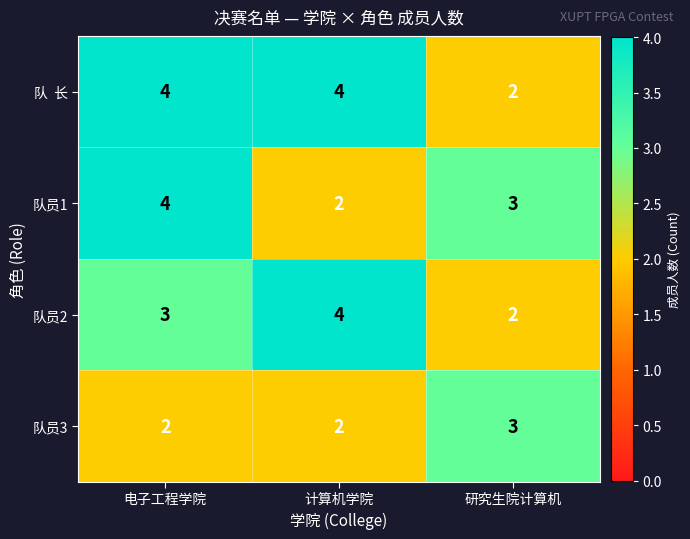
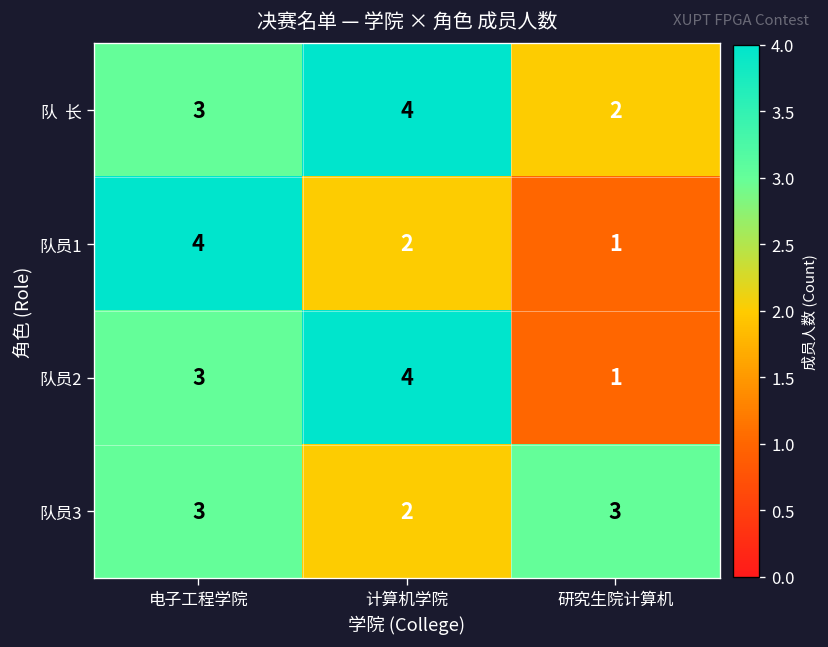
队 长, 电子工程学院: 4 -> 3
队员1, 研究生院计算机: 3 -> 1
队员2, 研究生院计算机: 2 -> 1
队员3, 电子工程学院: 2 -> 3
